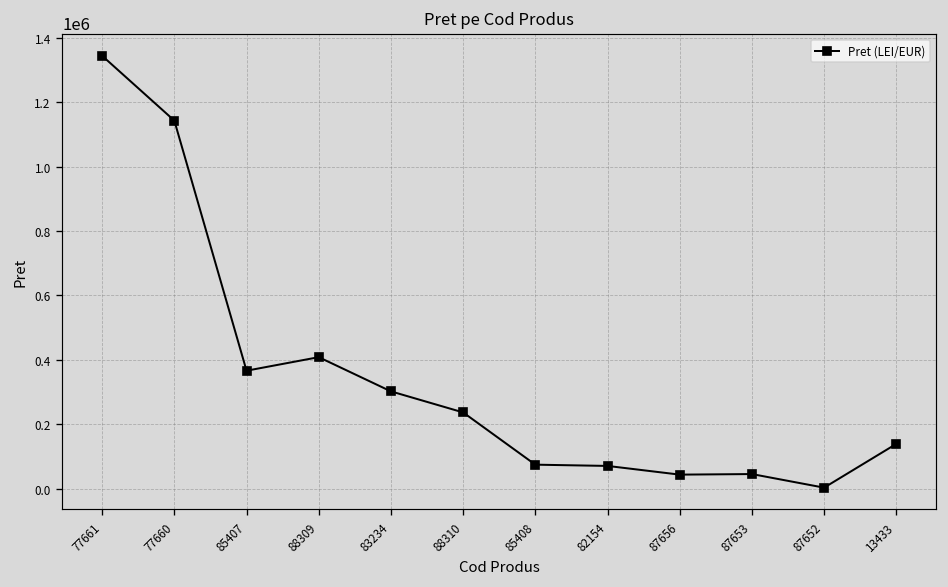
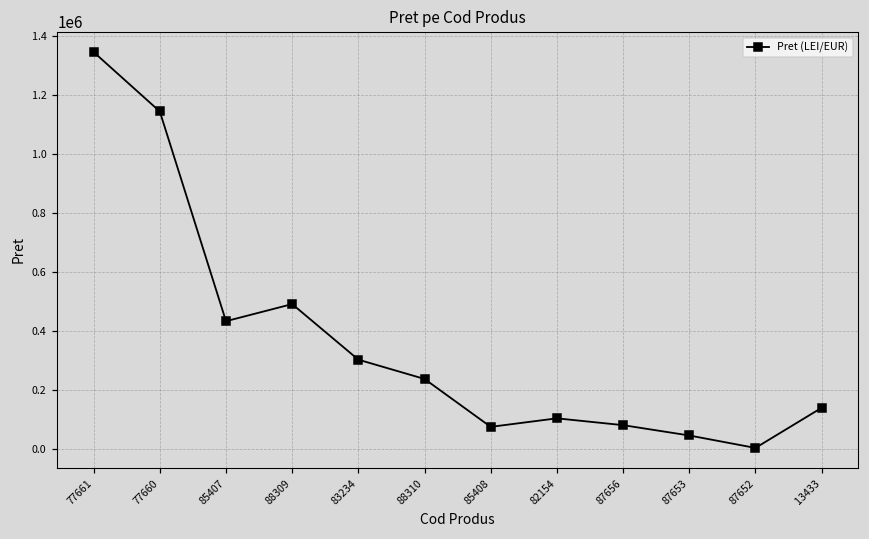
85407: 370000 -> 430000
88309: 410000 -> 490000
82154: 70000 -> 100000
87656: 40000 -> 80000
